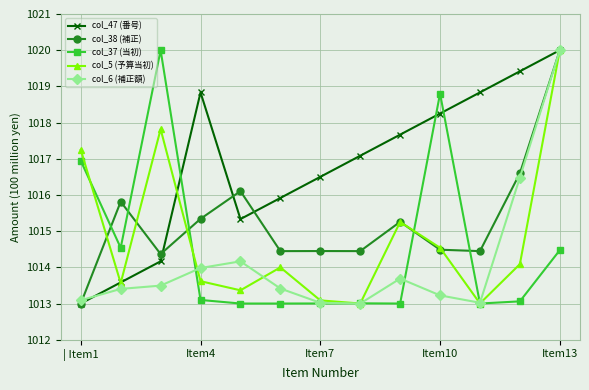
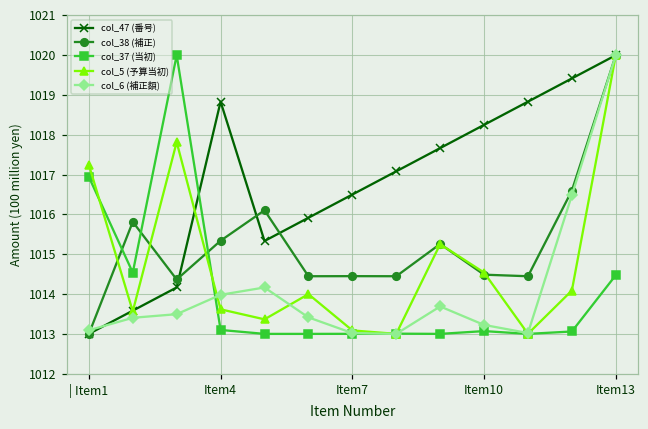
col_37 (当初), Item10: 1018.8 -> 1013.1
